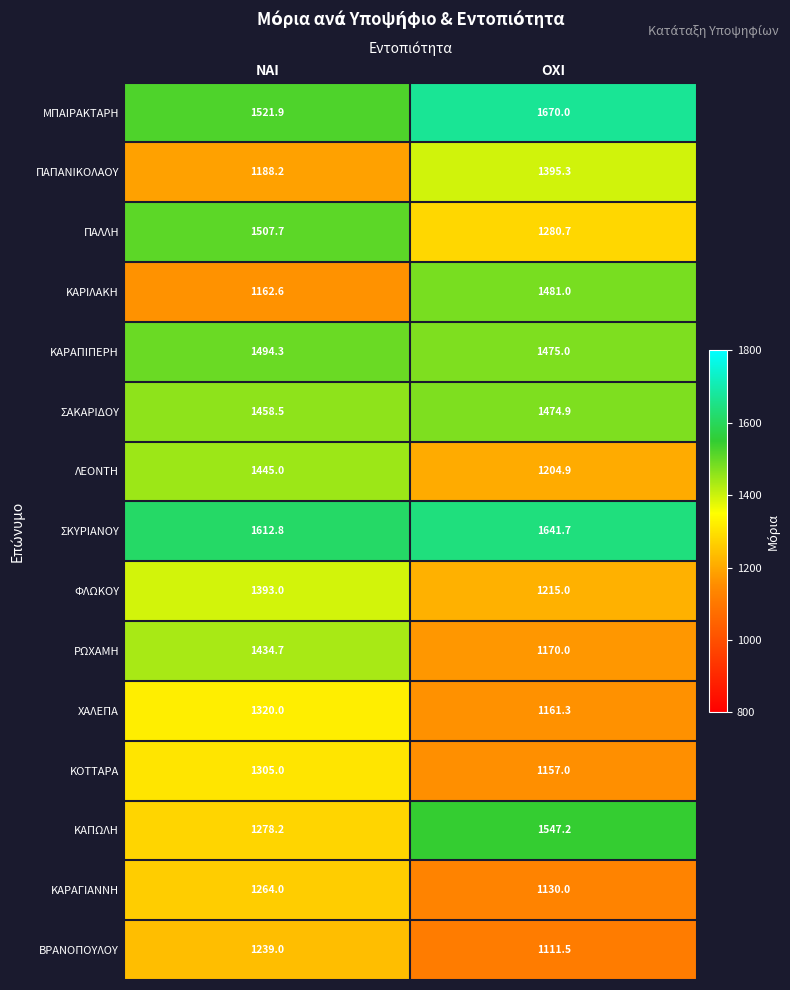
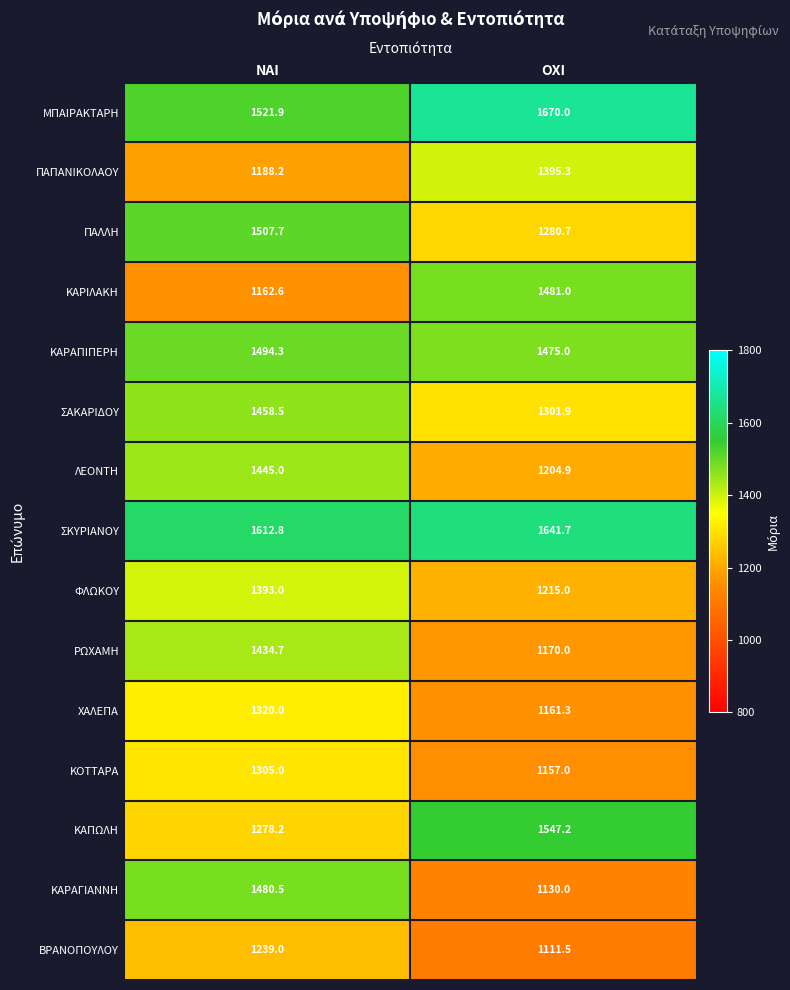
ΣΑΚΑΡΙΔΟΥ, ΟΧΙ: 1474.9 -> 1301.9
ΚΑΡΑΓΙΑΝΝΗ, ΝΑΙ: 1264.0 -> 1480.5
